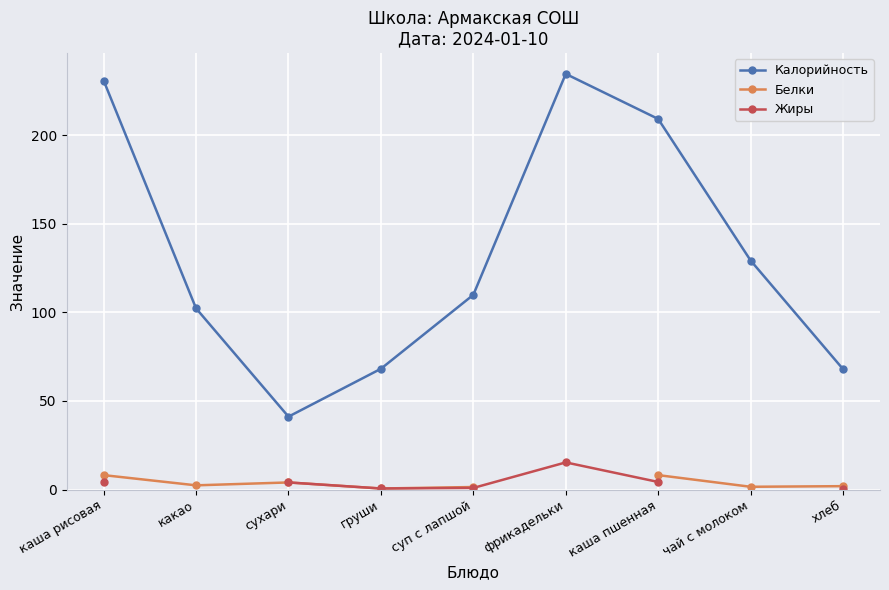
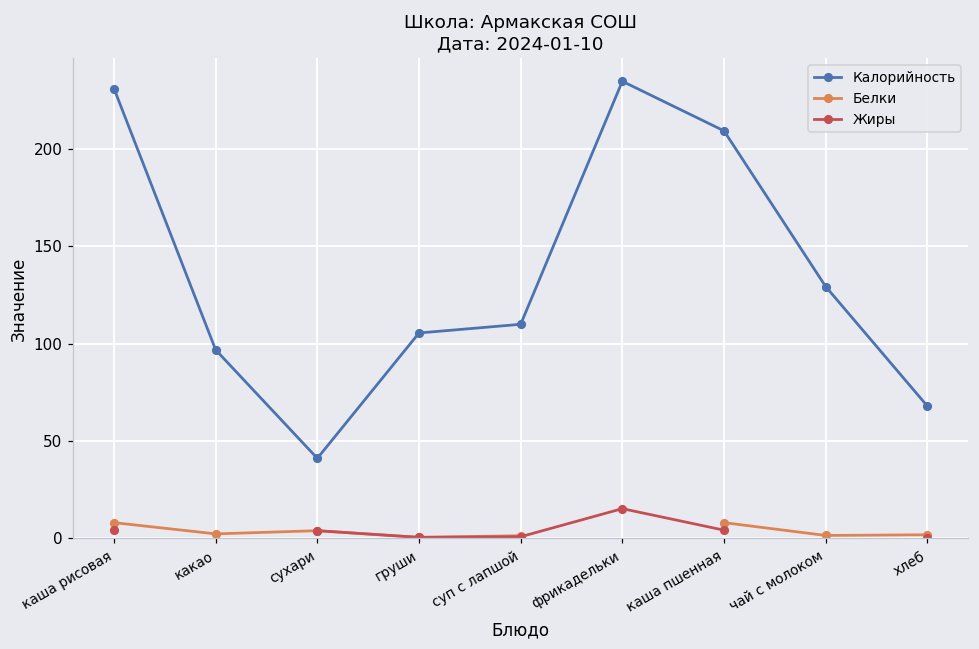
Калорийность, какао: 102 -> 97
Калорийность, груши: 68 -> 105
